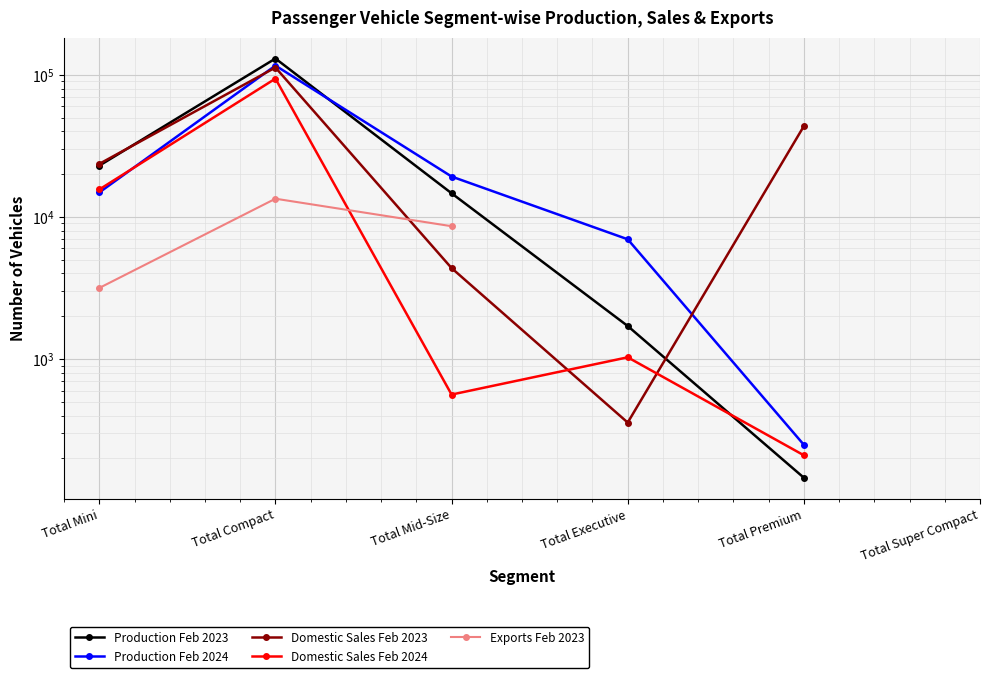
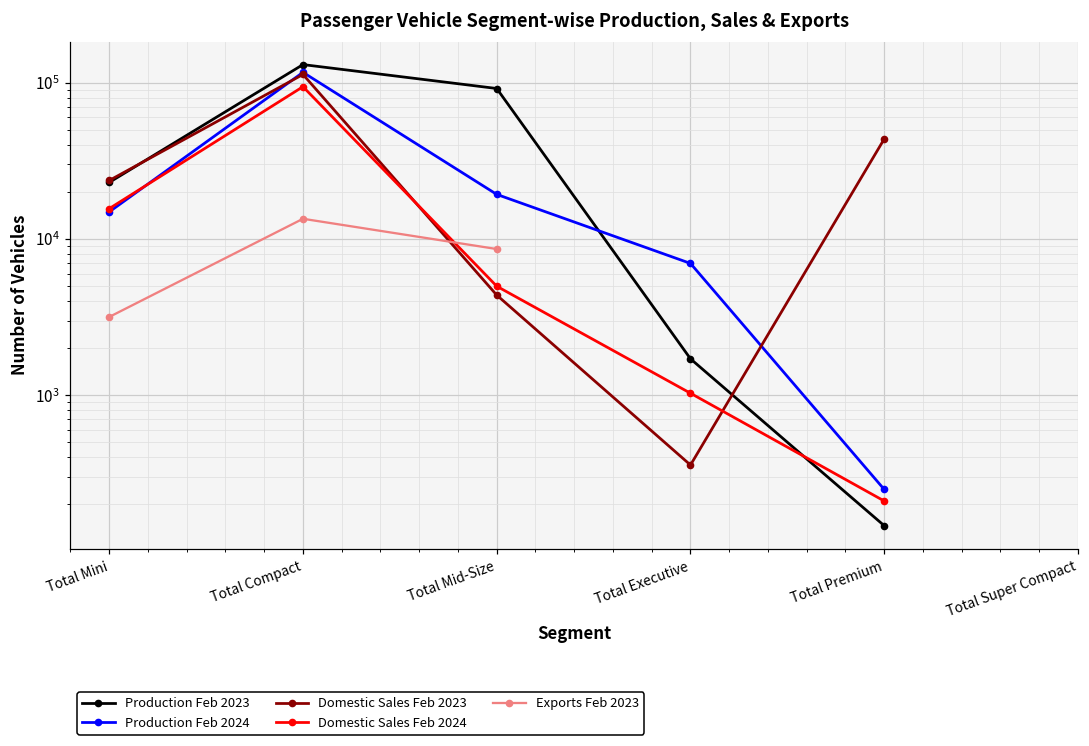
Production Feb 2023, Total Mid-Size: 15000 -> 90000
Domestic Sales Feb 2024, Total Mid-Size: 560 -> 5000
